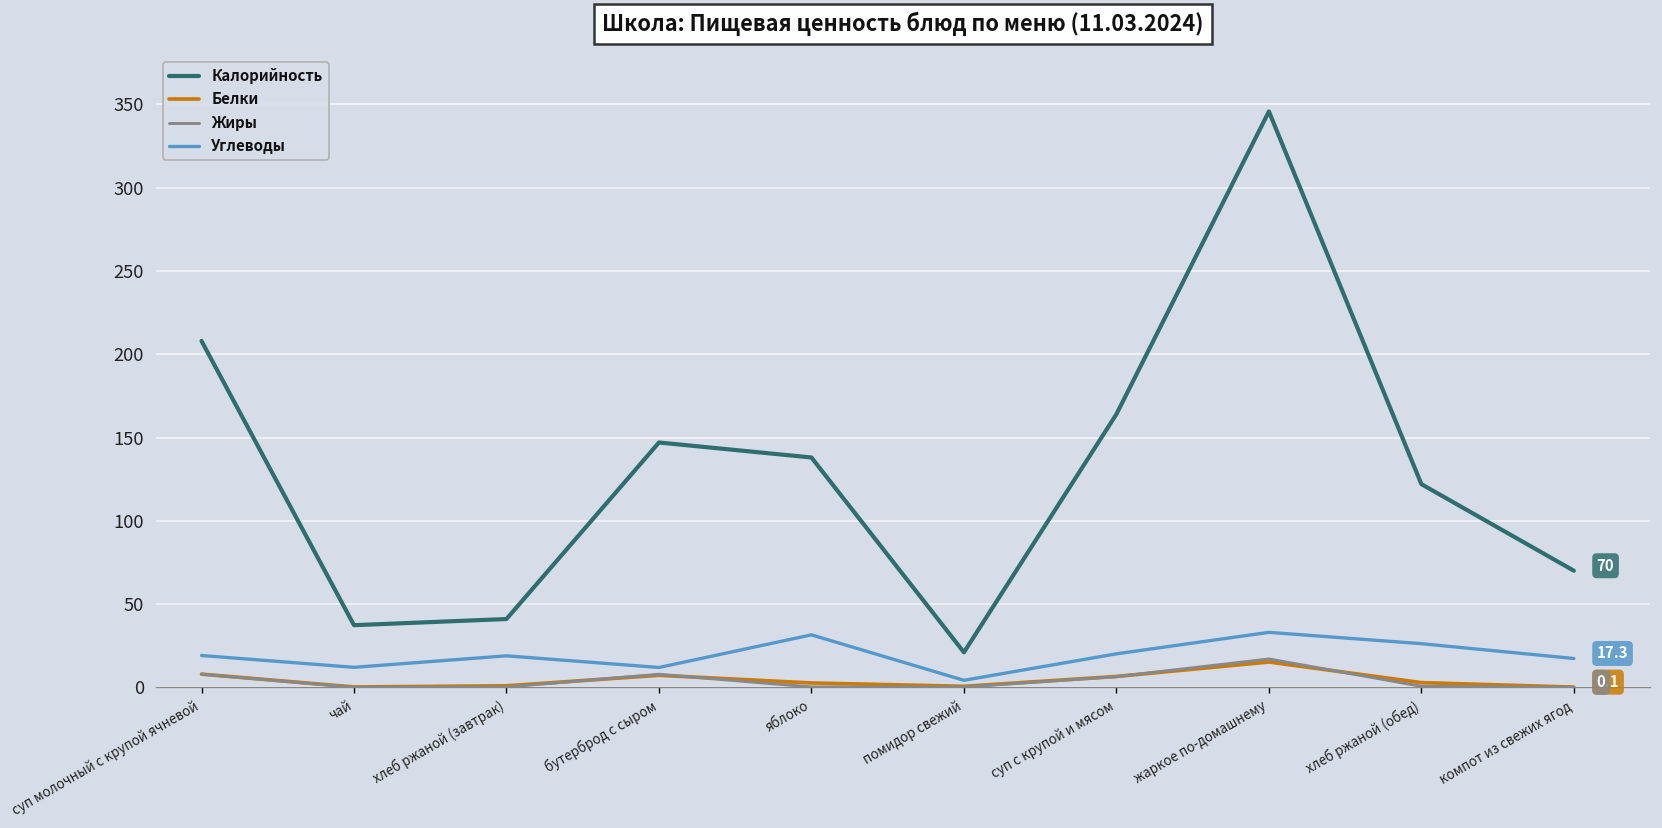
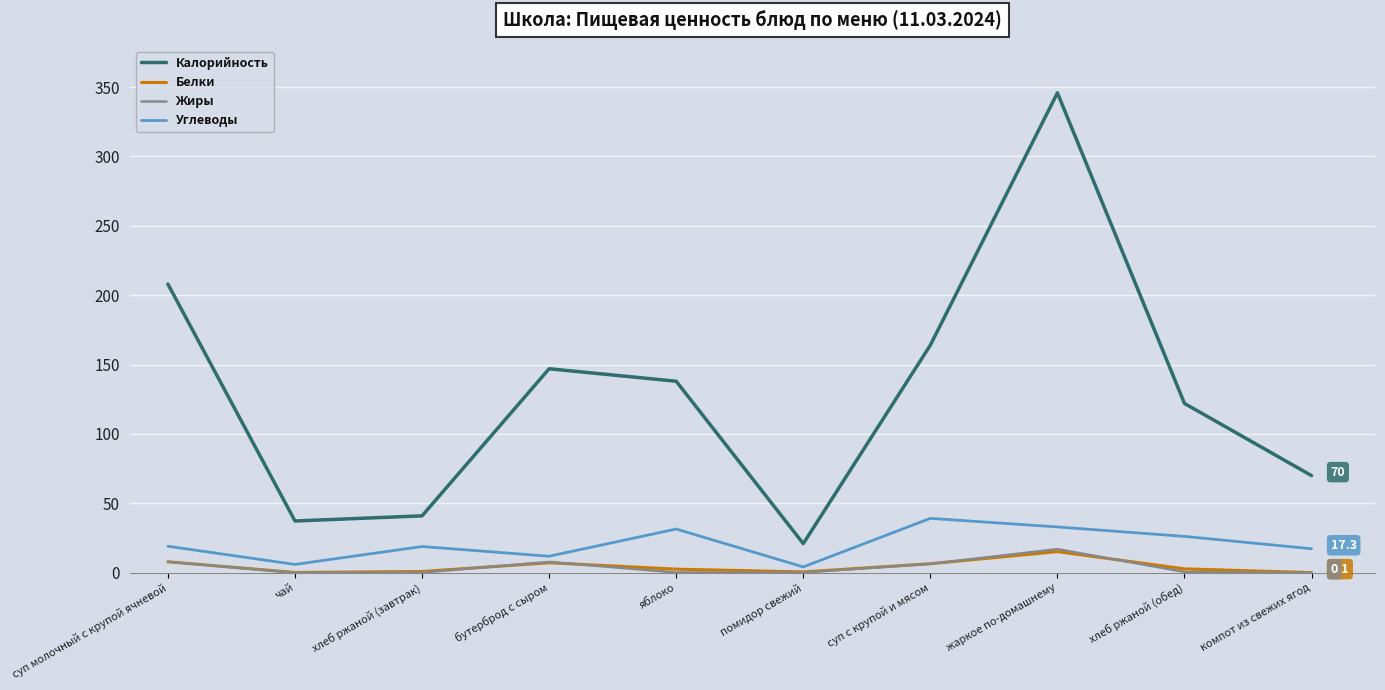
Углеводы, чай: 12 -> 6
Углеводы, суп с крупой и мясом: 20 -> 39
